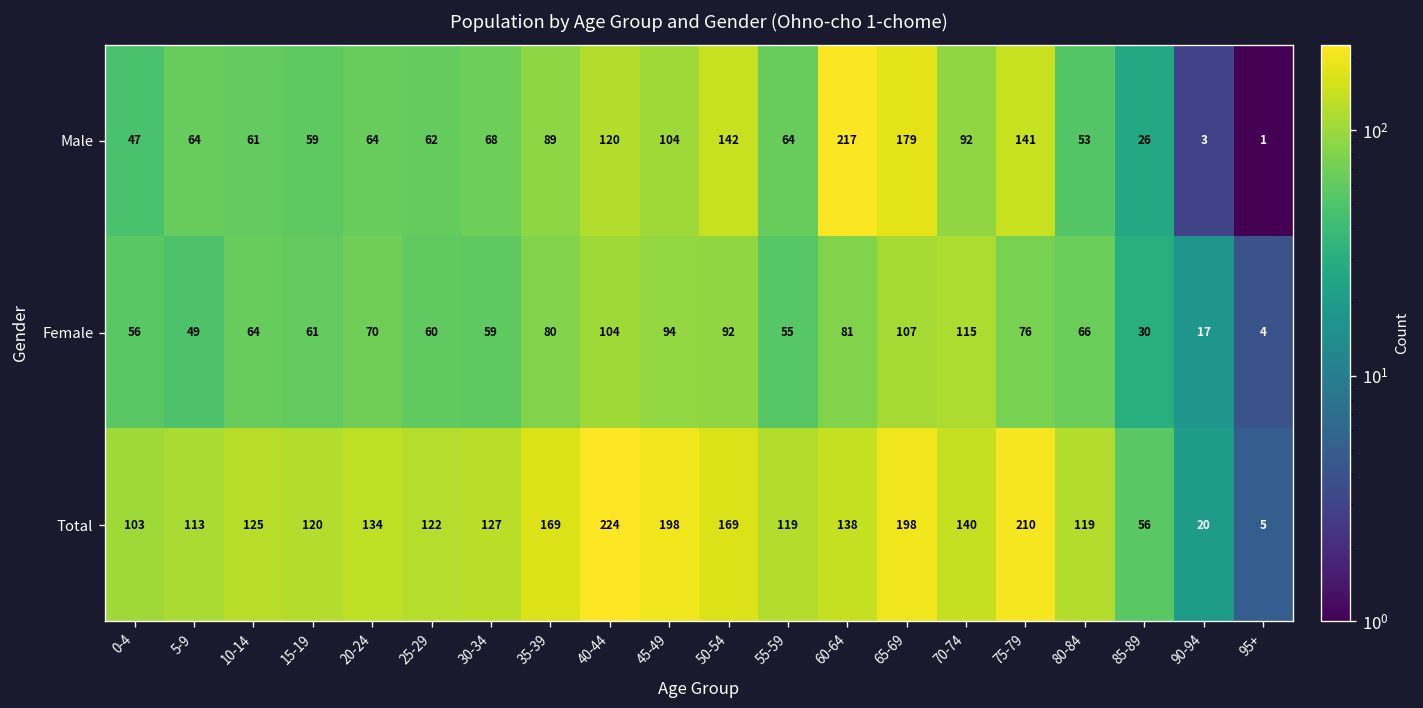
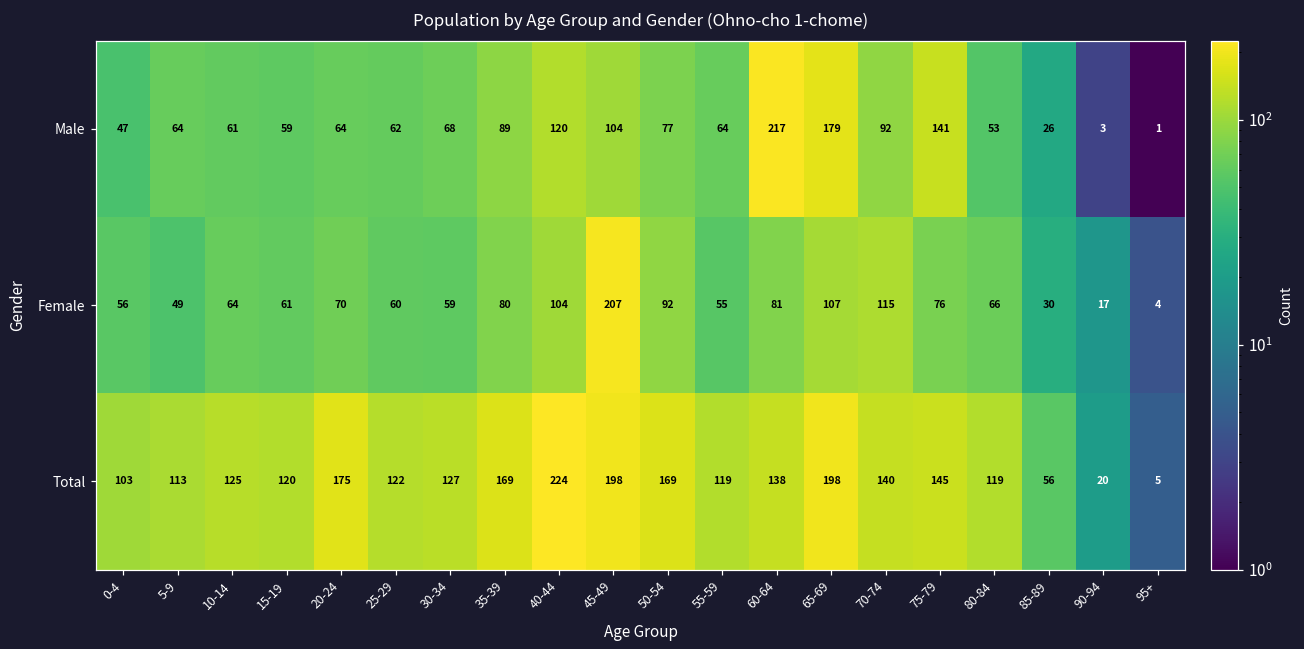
Male, 50-54: 142 -> 77
Female, 45-49: 94 -> 207
Total, 20-24: 134 -> 175
Total, 75-79: 210 -> 145
